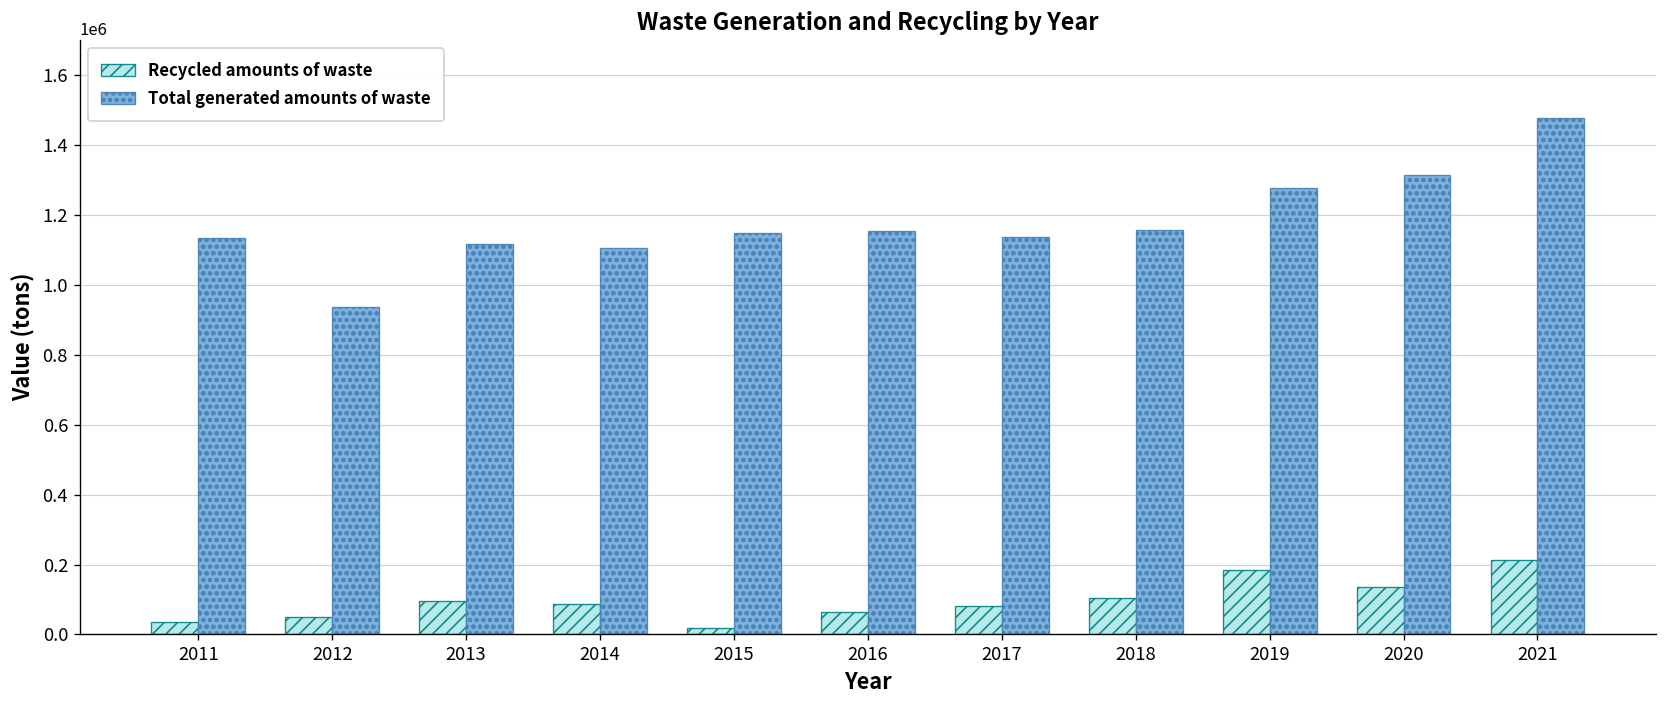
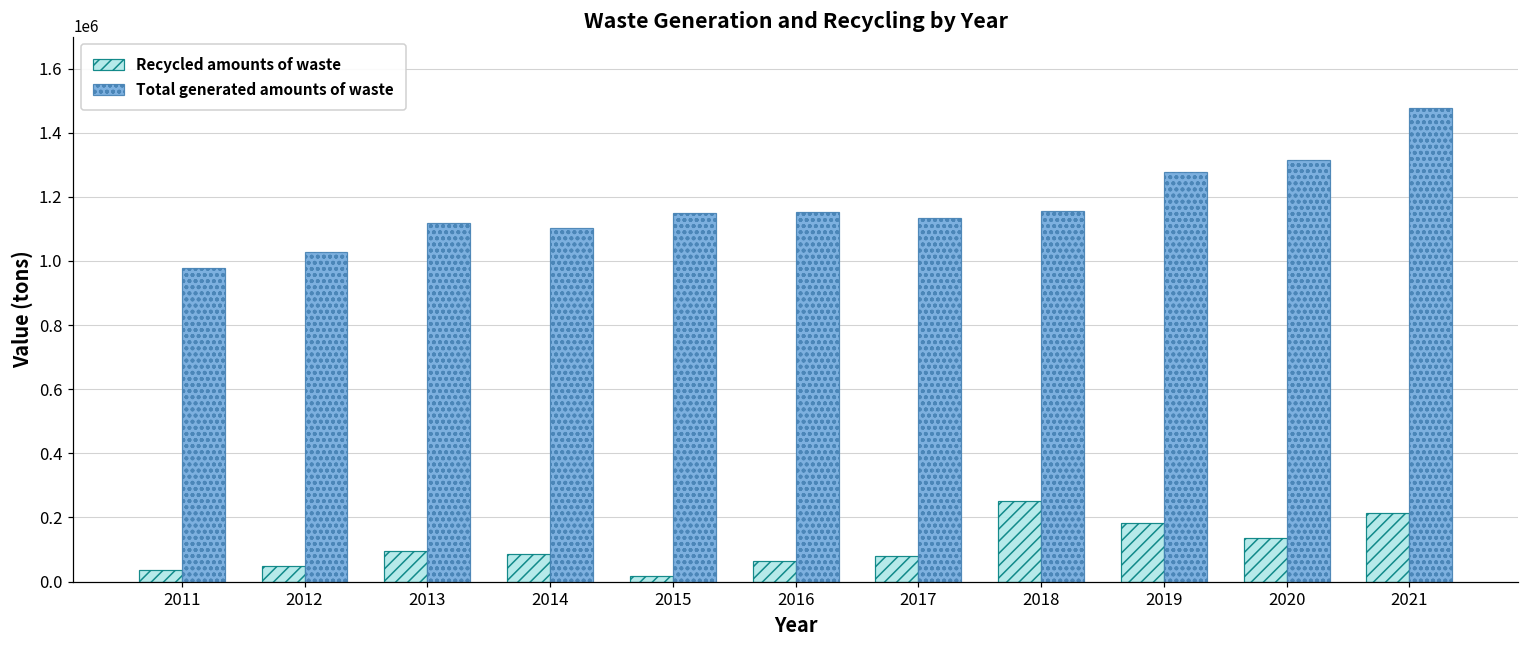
Total generated amounts of waste, 2011: 1130000 -> 980000
Total generated amounts of waste, 2012: 940000 -> 1030000
Recycled amounts of waste, 2018: 110000 -> 250000
